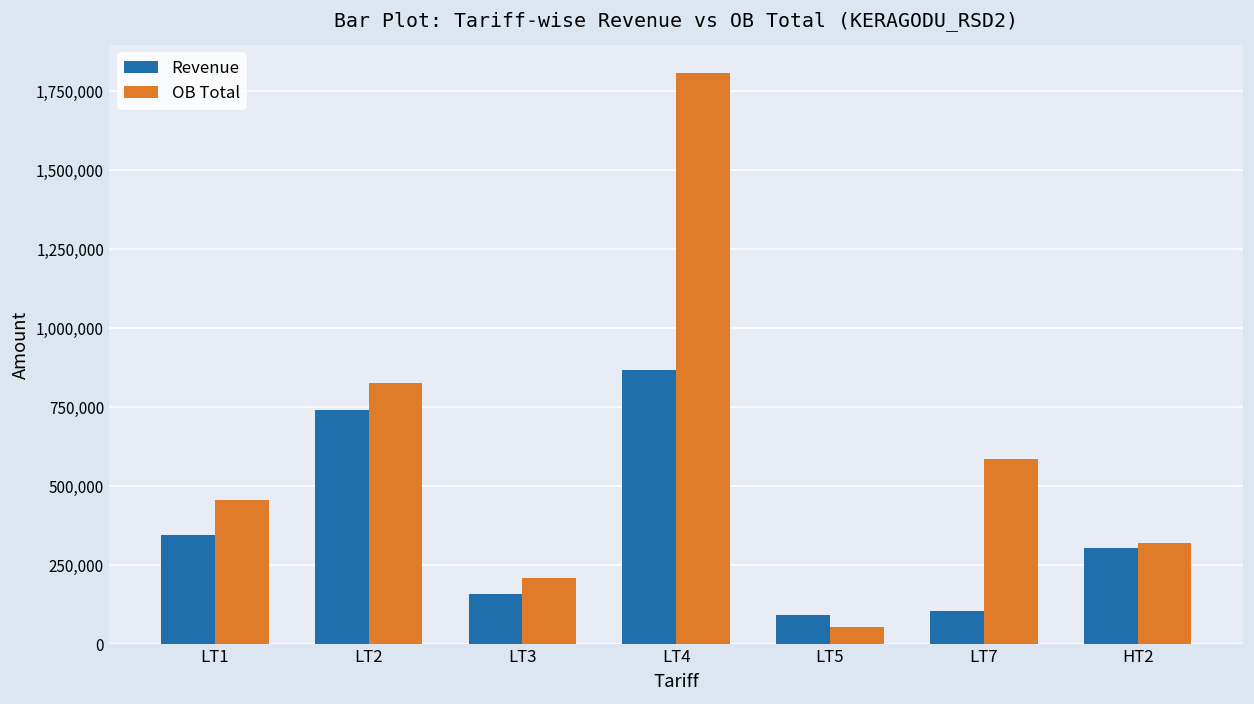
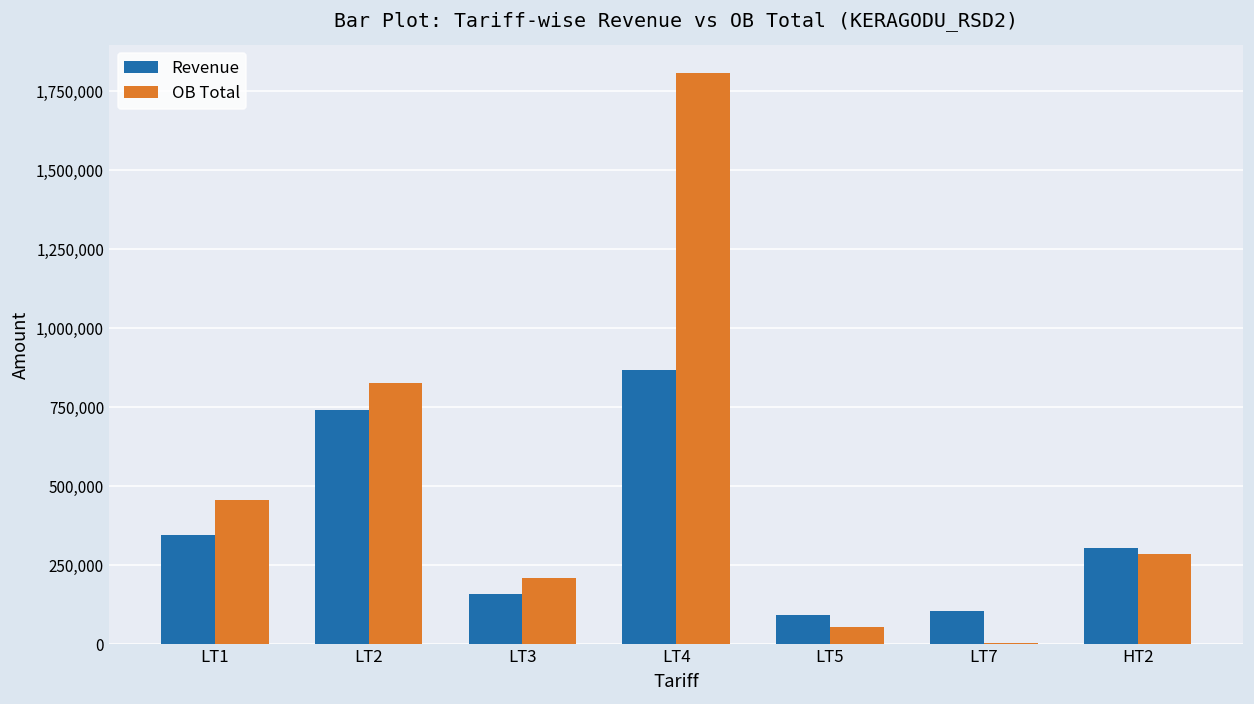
OB Total, LT7: 590,000 -> 0
OB Total, HT2: 320,000 -> 290,000
